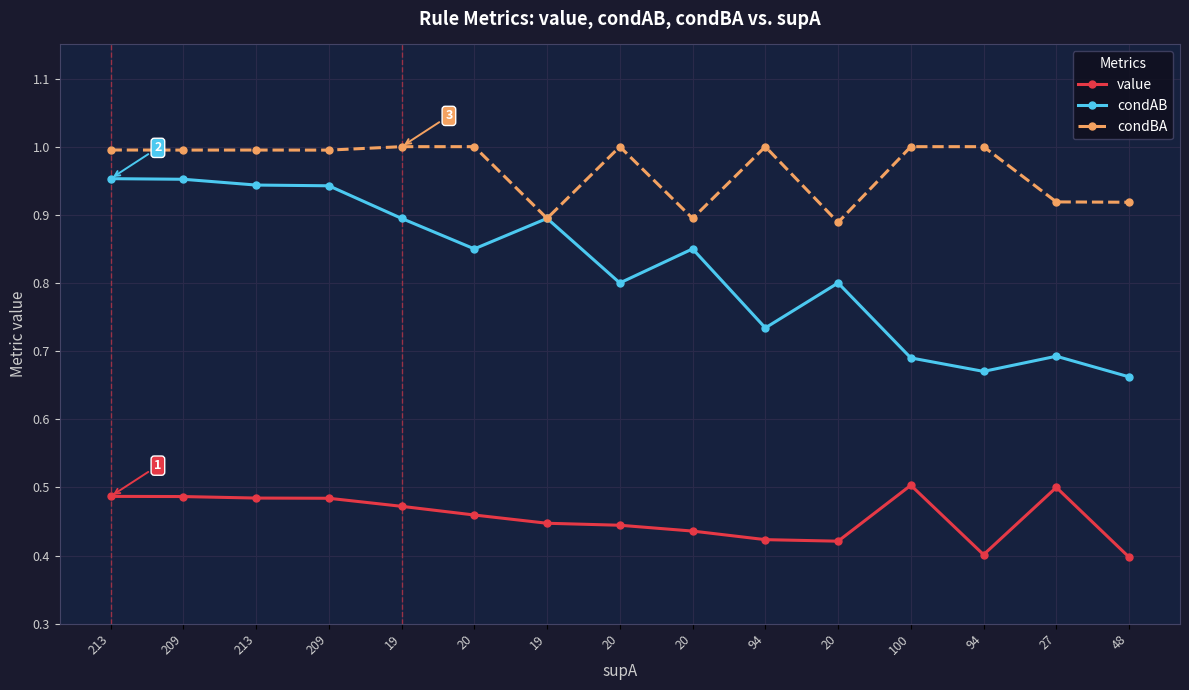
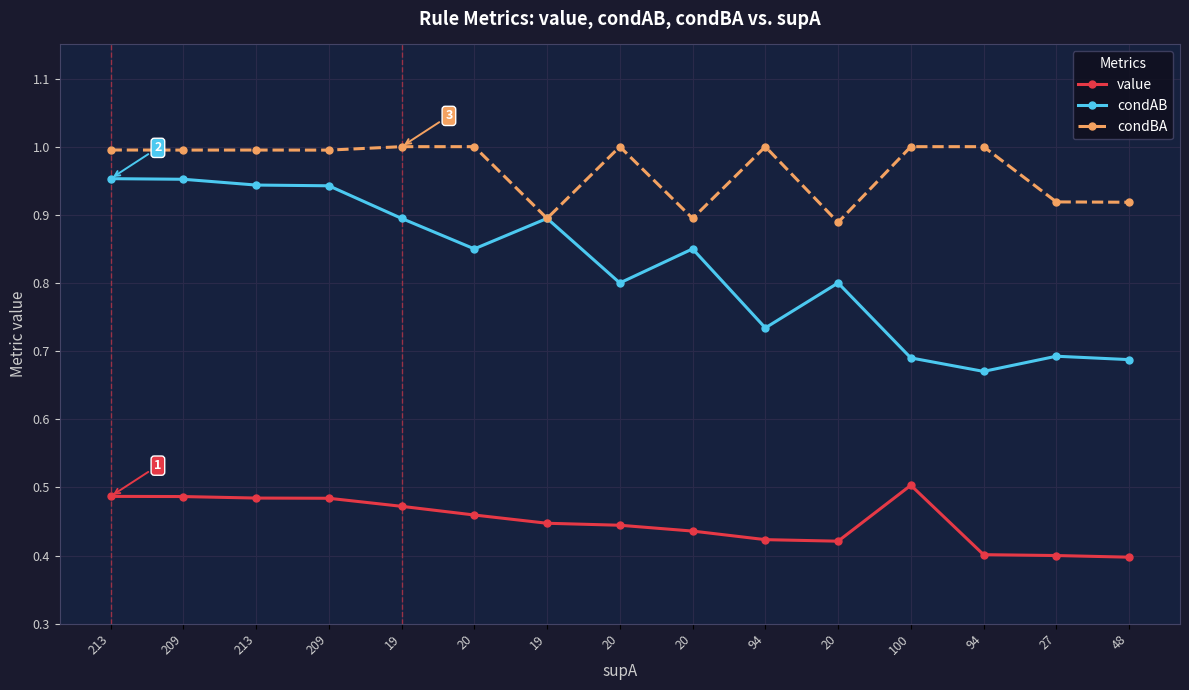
value, 27: 0.5 -> 0.4
condAB, 48: 0.66 -> 0.69
